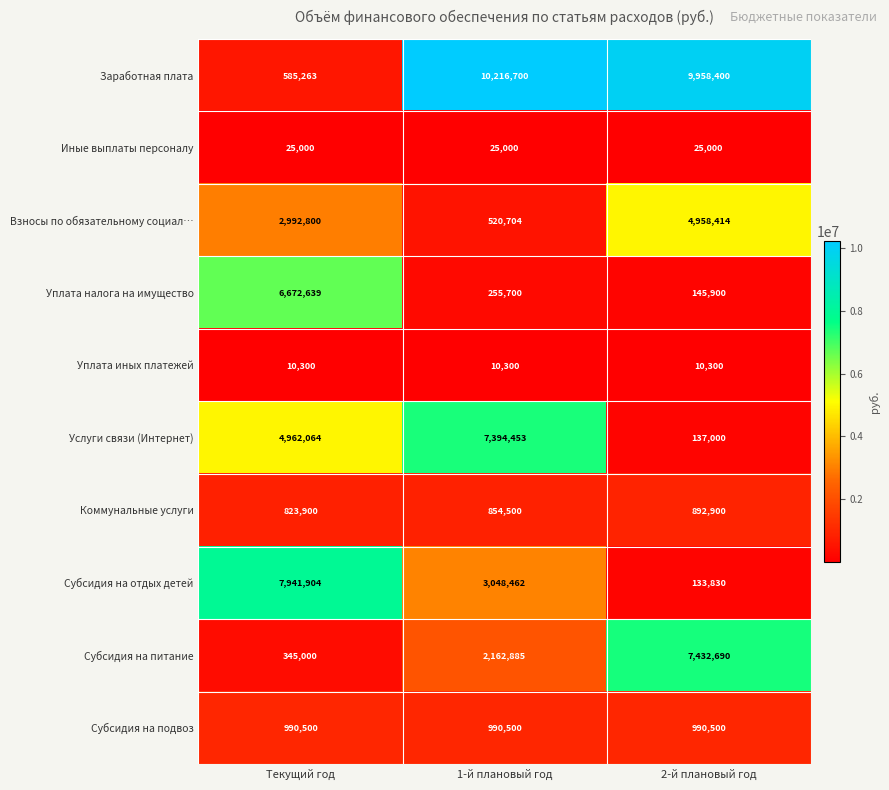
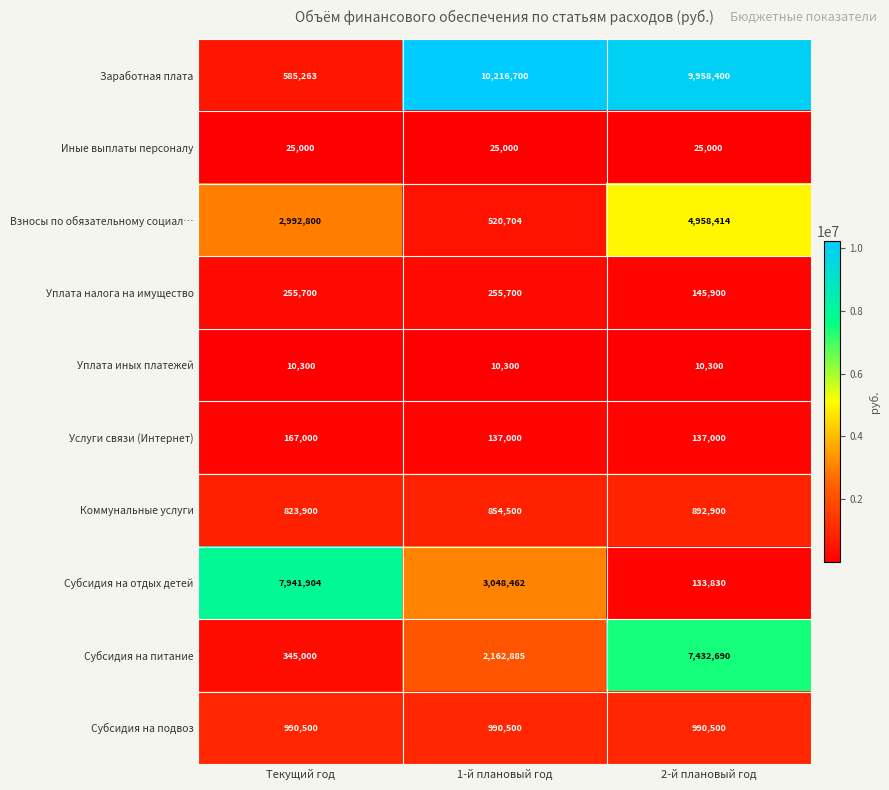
Уплата налога на имущество, Текущий год: 6,672,639 -> 255,700
Услуги связи (Интернет), Текущий год: 4,962,064 -> 167,000
Услуги связи (Интернет), 1-й плановый год: 7,394,453 -> 137,000
